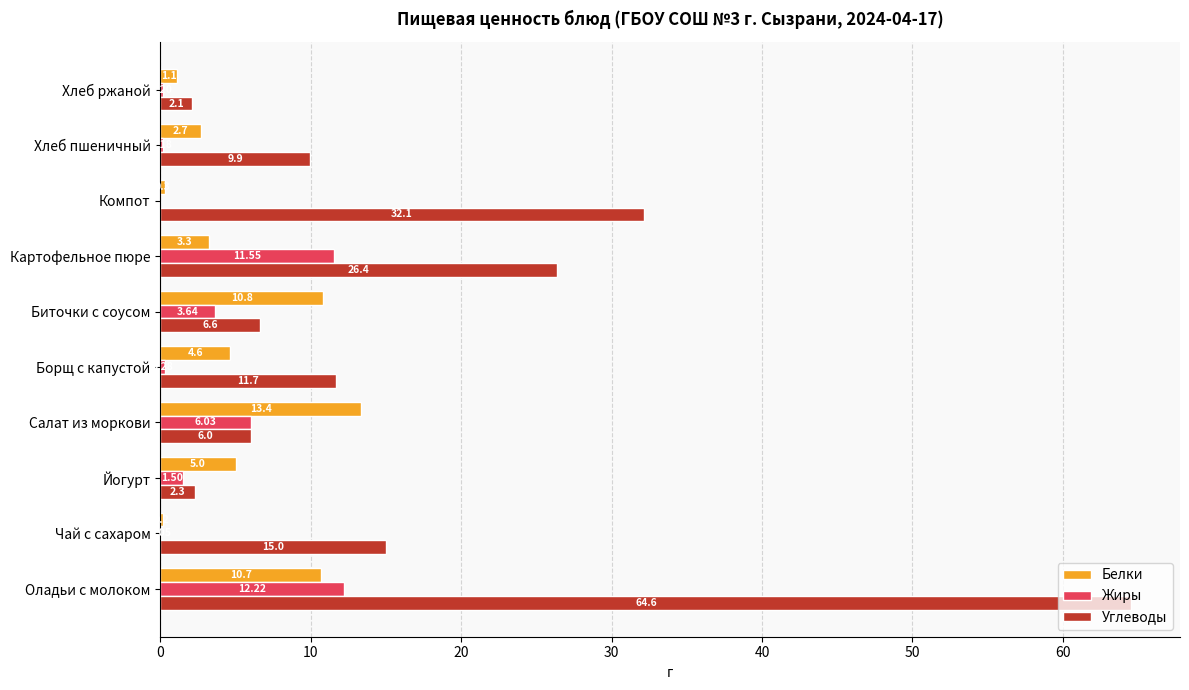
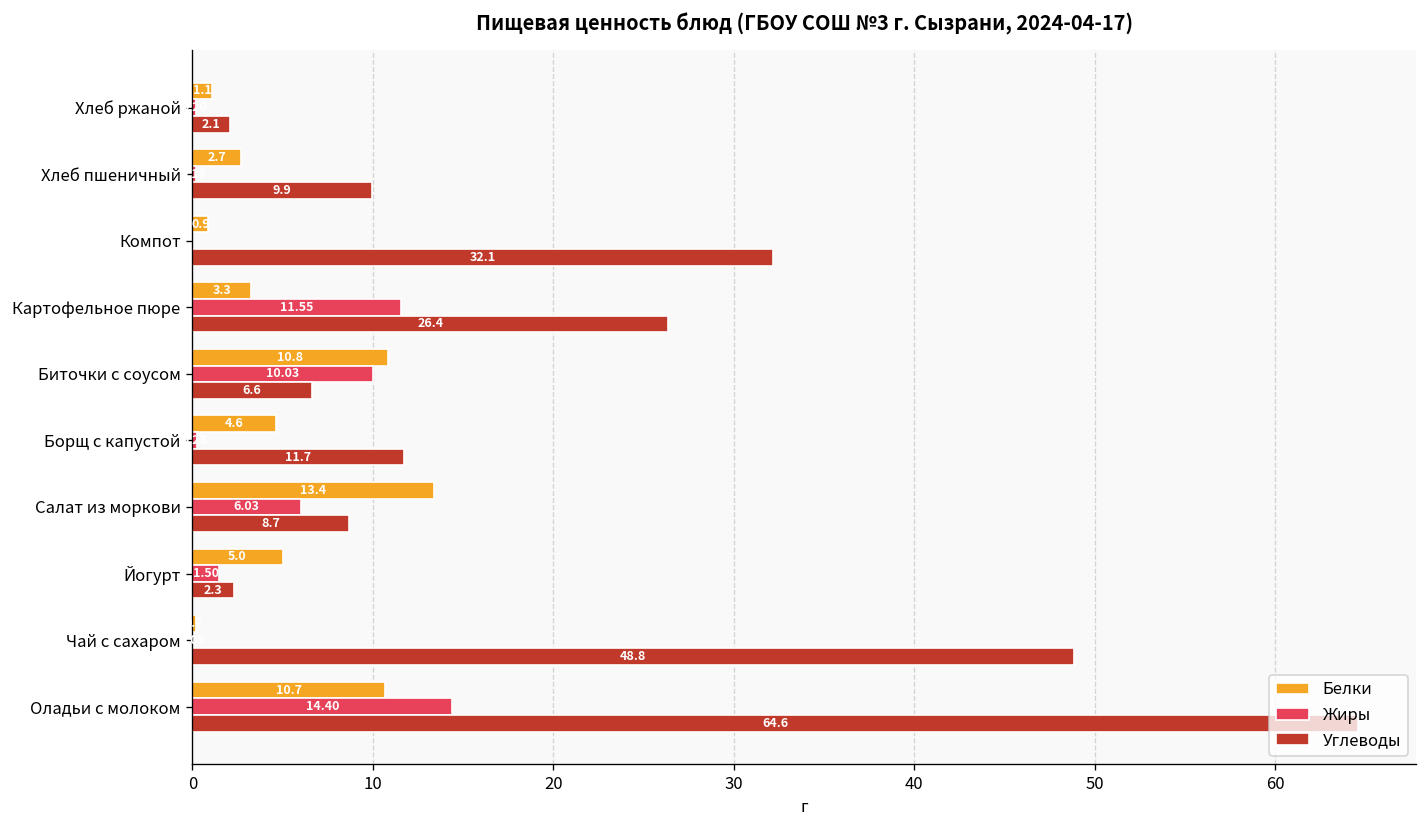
Белки, Компот: 0.3 -> 0.9
Жиры, Биточки с соусом: 3.64 -> 10.03
Углеводы, Салат из моркови: 6.0 -> 8.7
Углеводы, Чай с сахаром: 15.0 -> 48.8
Жиры, Оладьи с молоком: 12.22 -> 14.40
